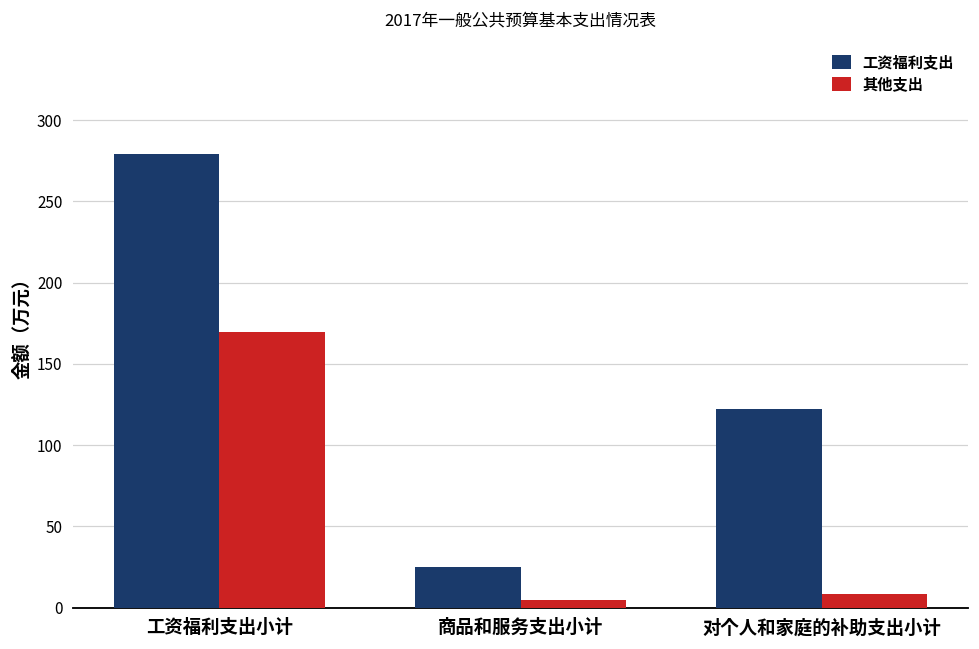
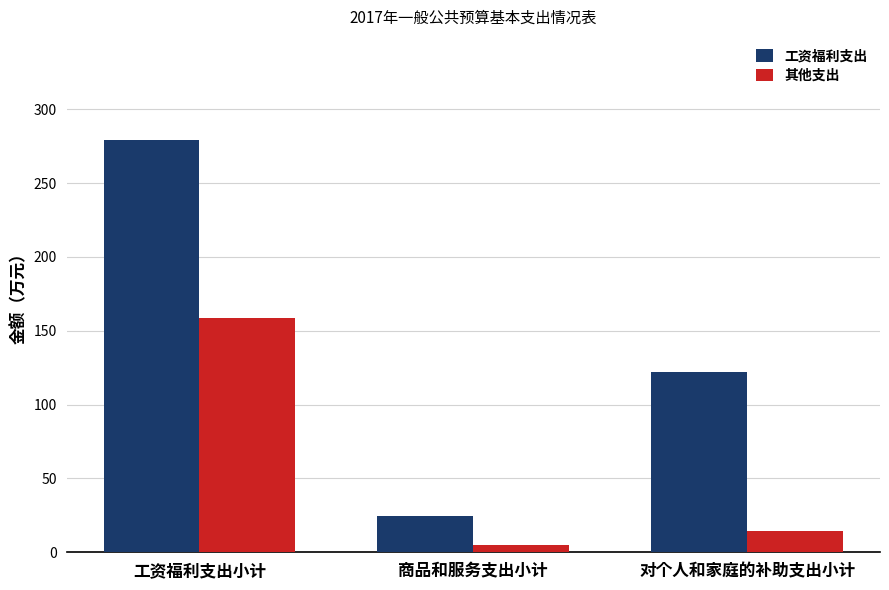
其他支出, 工资福利支出小计: 170 -> 158
其他支出, 对个人和家庭的补助支出小计: 8 -> 14
